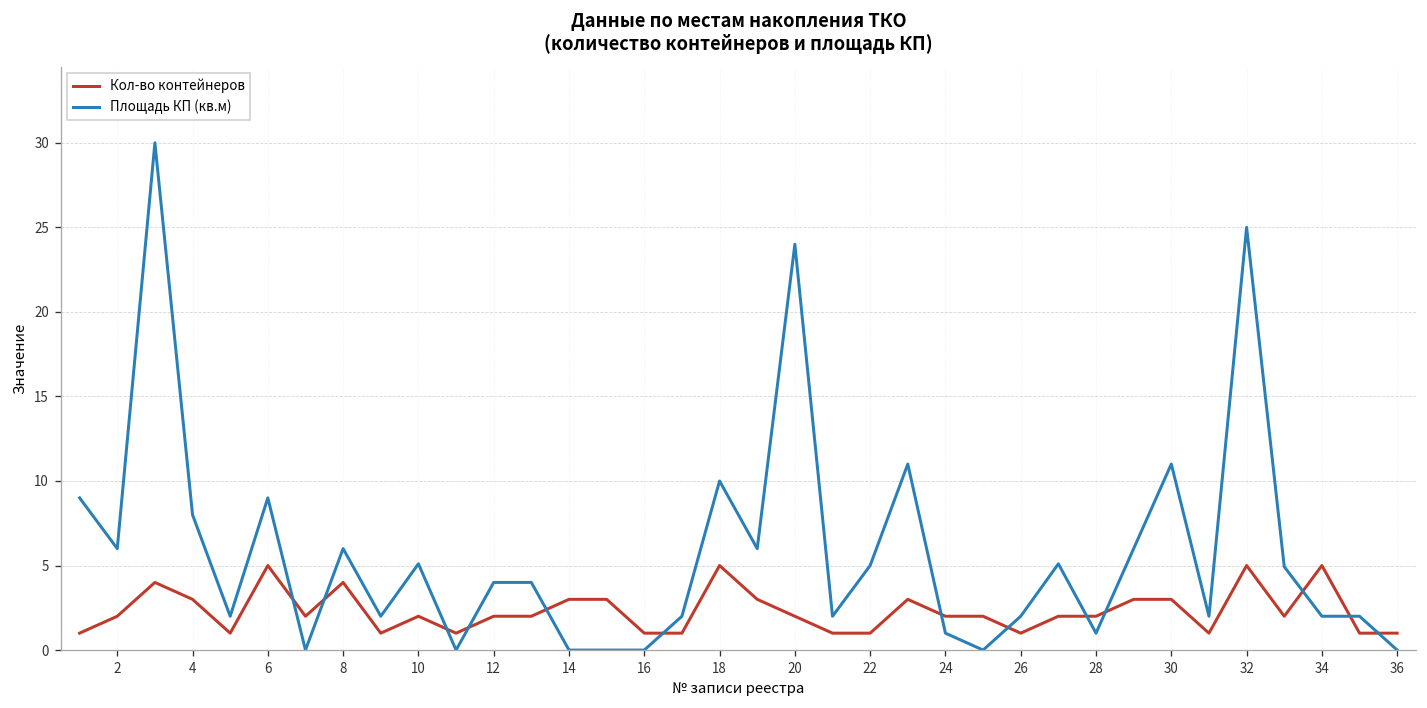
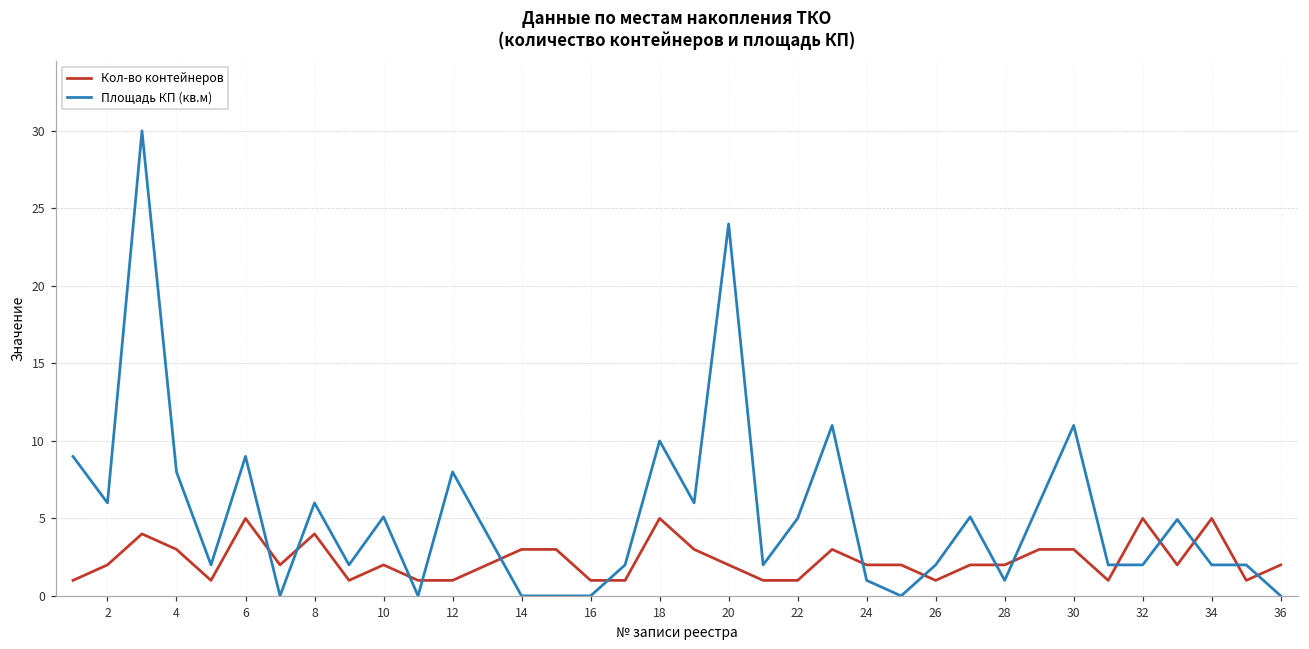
Кол-во контейнеров, 12: 2 -> 1
Площадь КП (кв.м), 12: 4 -> 8
Площадь КП (кв.м), 32: 25 -> 2
Кол-во контейнеров, 36: 1 -> 2
